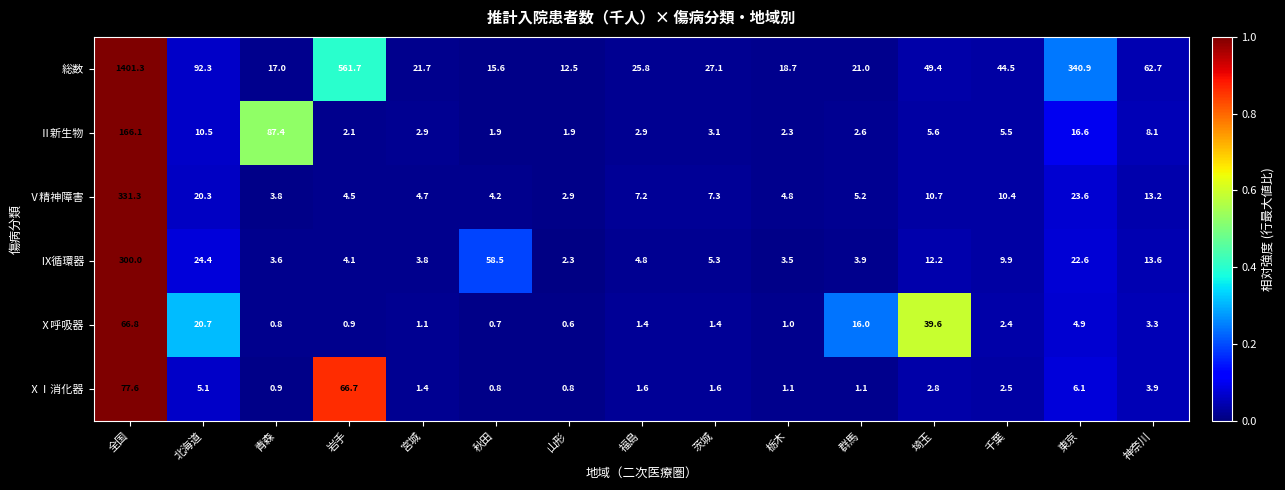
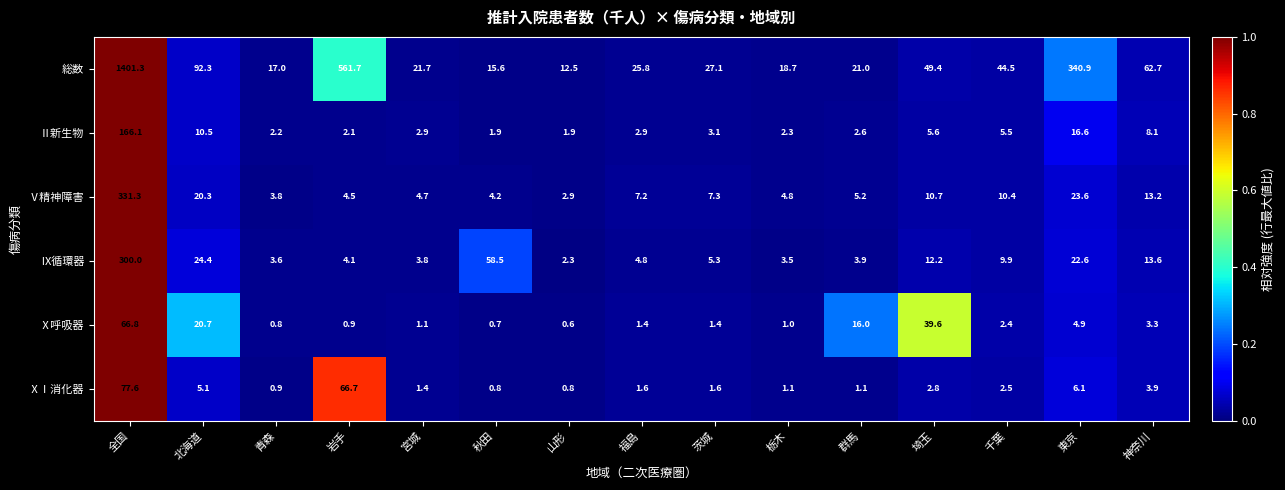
Ⅱ新生物, 青森: 87.4 -> 2.2
